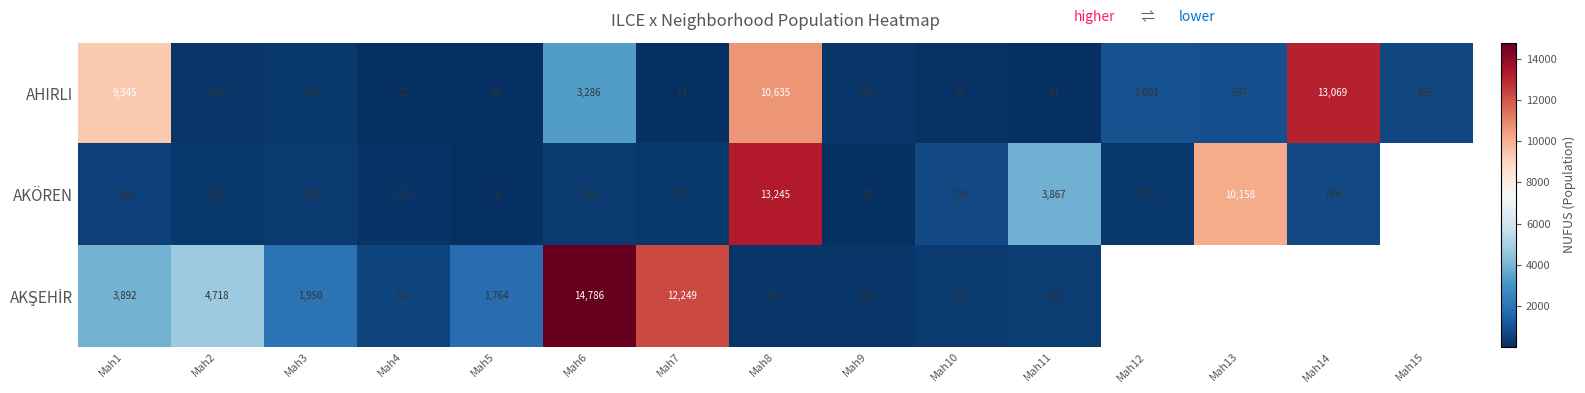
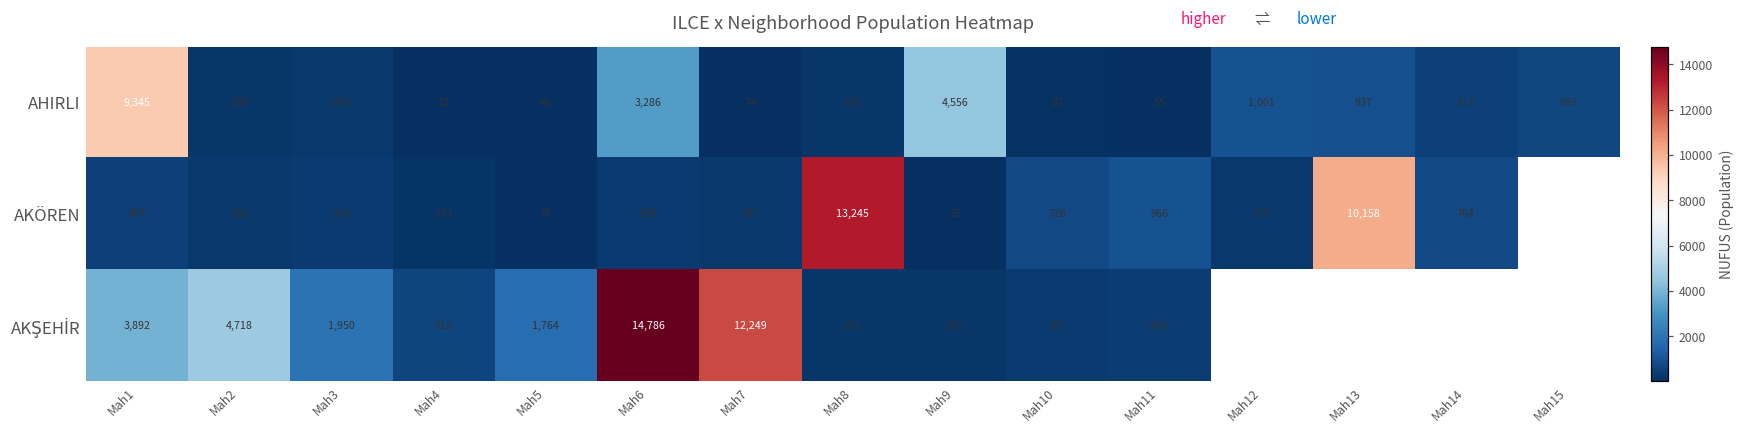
AHIRLI, Mah8: 10,635 -> 210
AHIRLI, Mah9: 235 -> 4,556
AHIRLI, Mah14: 13,069 -> 513
AKÖREN, Mah11: 3,867 -> 966
